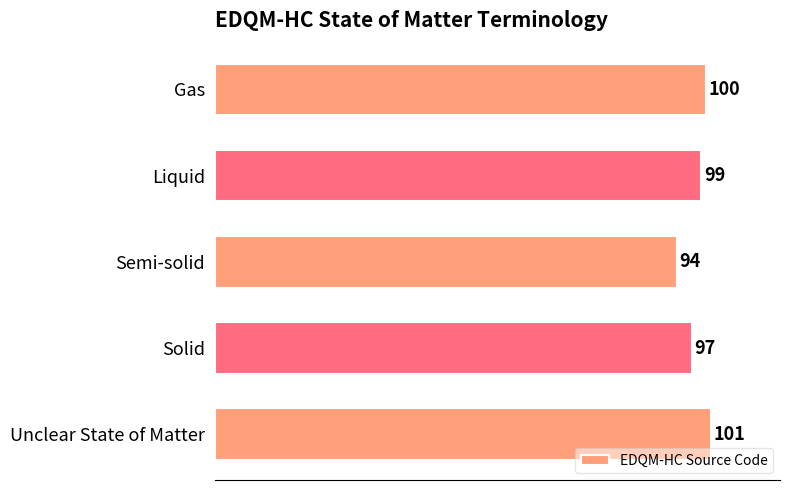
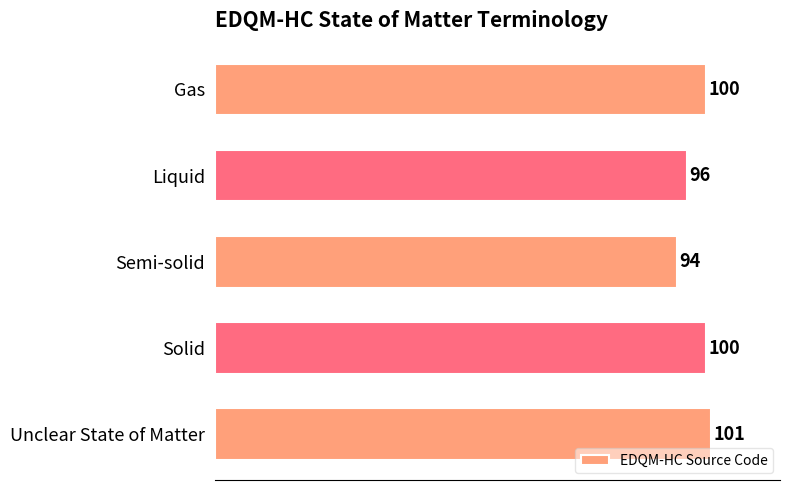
Liquid: 99 -> 96
Solid: 97 -> 100
